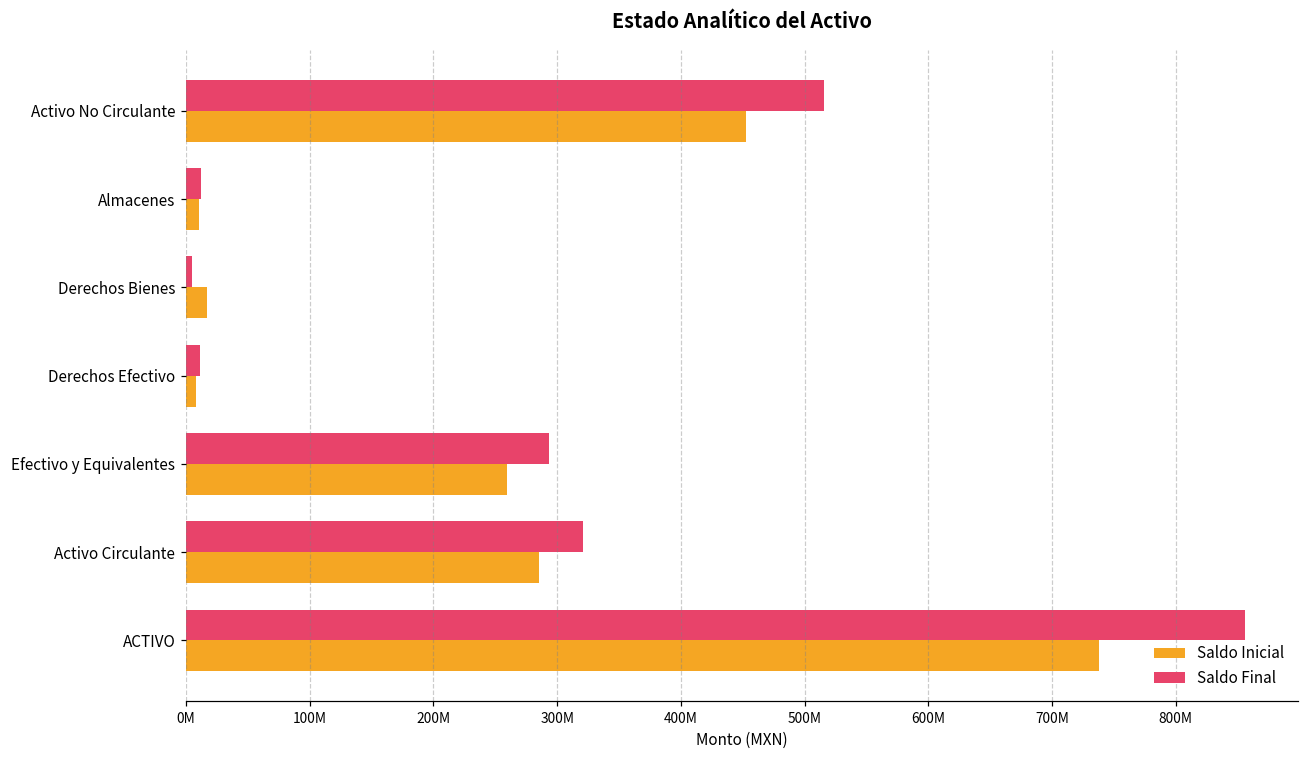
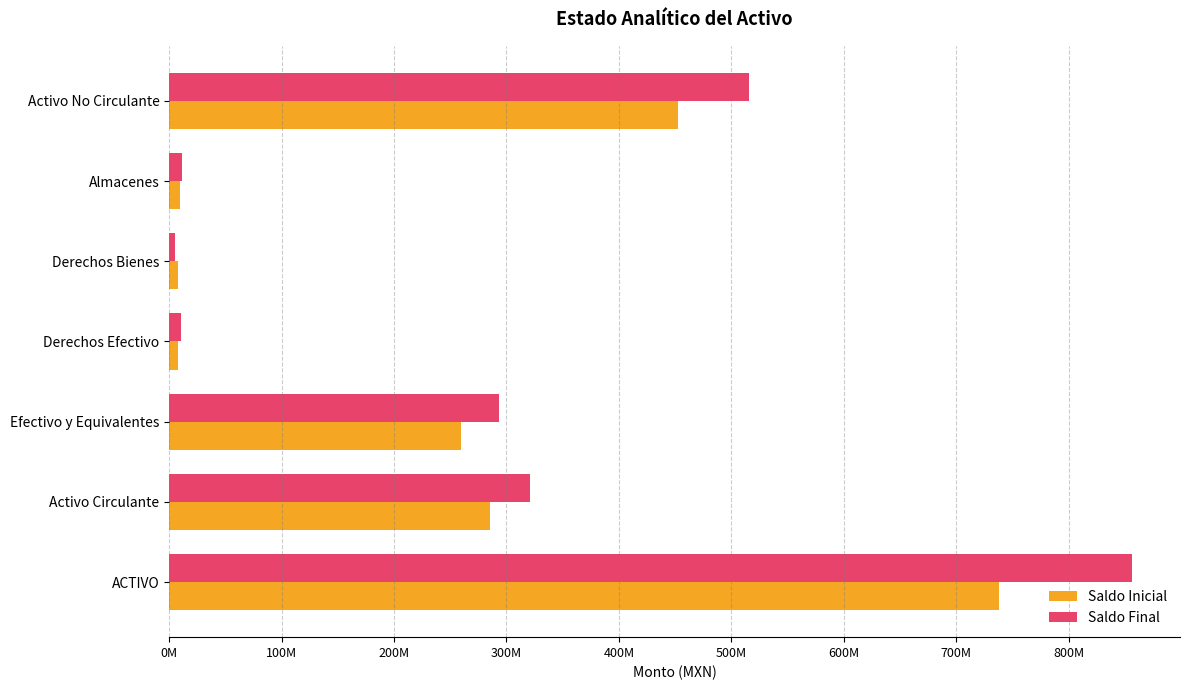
Saldo Inicial, Derechos Bienes: 17000000 -> 8000000
